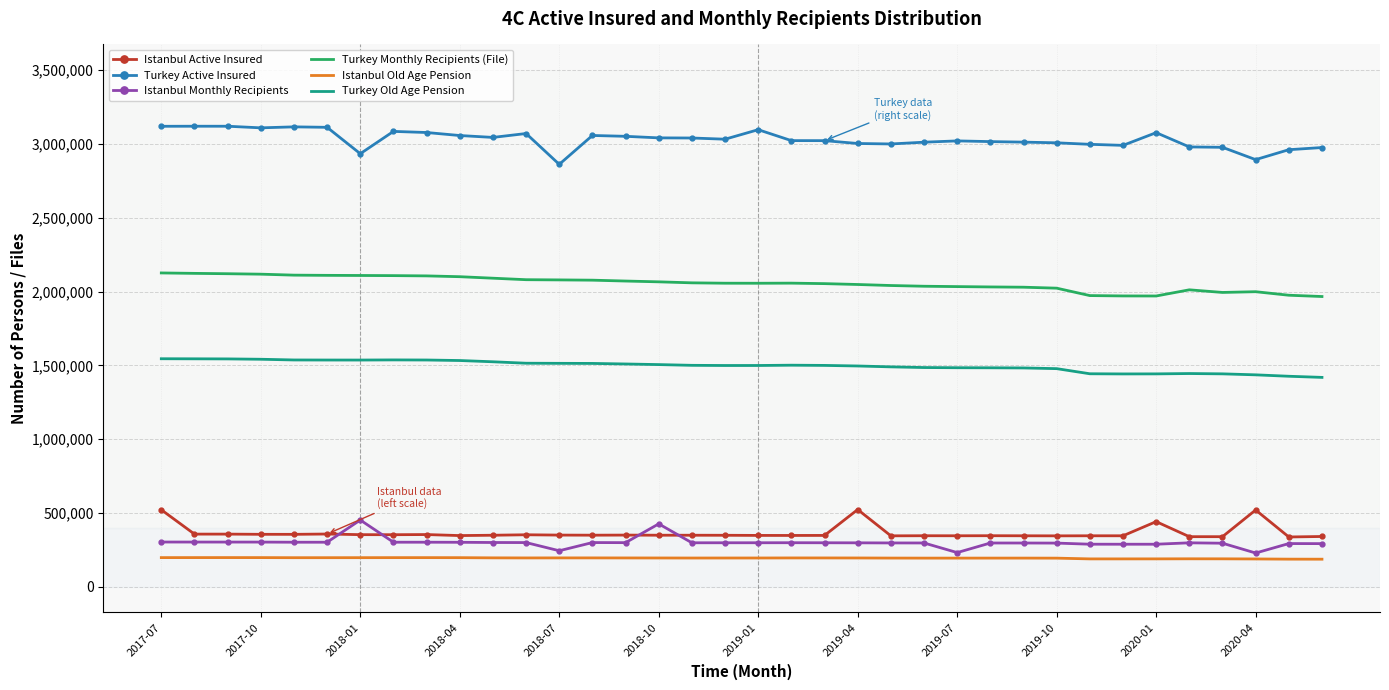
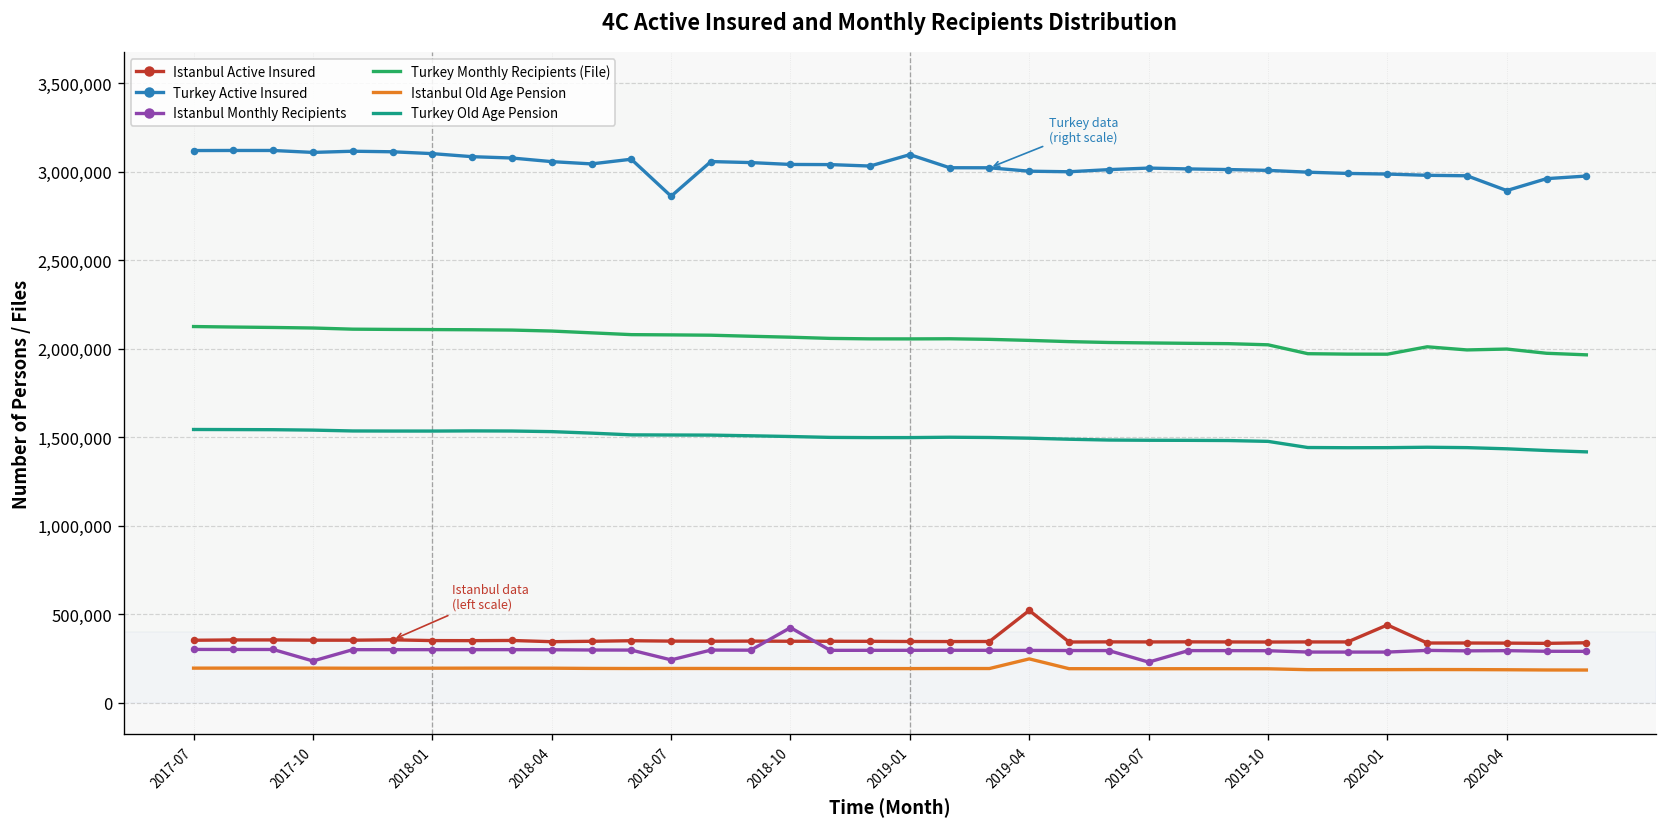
Istanbul Active Insured, 2017-07: 520,000 -> 350,000
Istanbul Monthly Recipients, 2017-10: 300,000 -> 240,000
Turkey Active Insured, 2018-01: 2,930,000 -> 3,100,000
Istanbul Monthly Recipients, 2018-01: 450,000 -> 300,000
Istanbul Old Age Pension, 2019-04: 190,000 -> 250,000
Turkey Active Insured, 2020-01: 3,080,000 -> 2,990,000
Istanbul Active Insured, 2020-04: 520,000 -> 340,000
Istanbul Monthly Recipients, 2020-04: 230,000 -> 300,000
